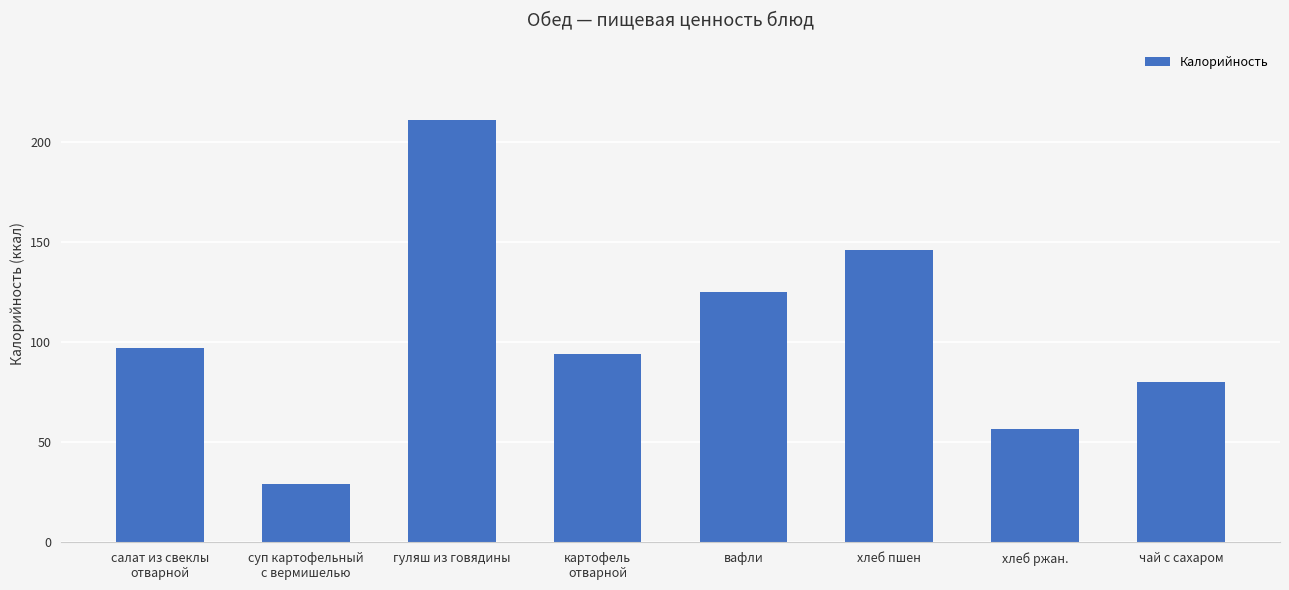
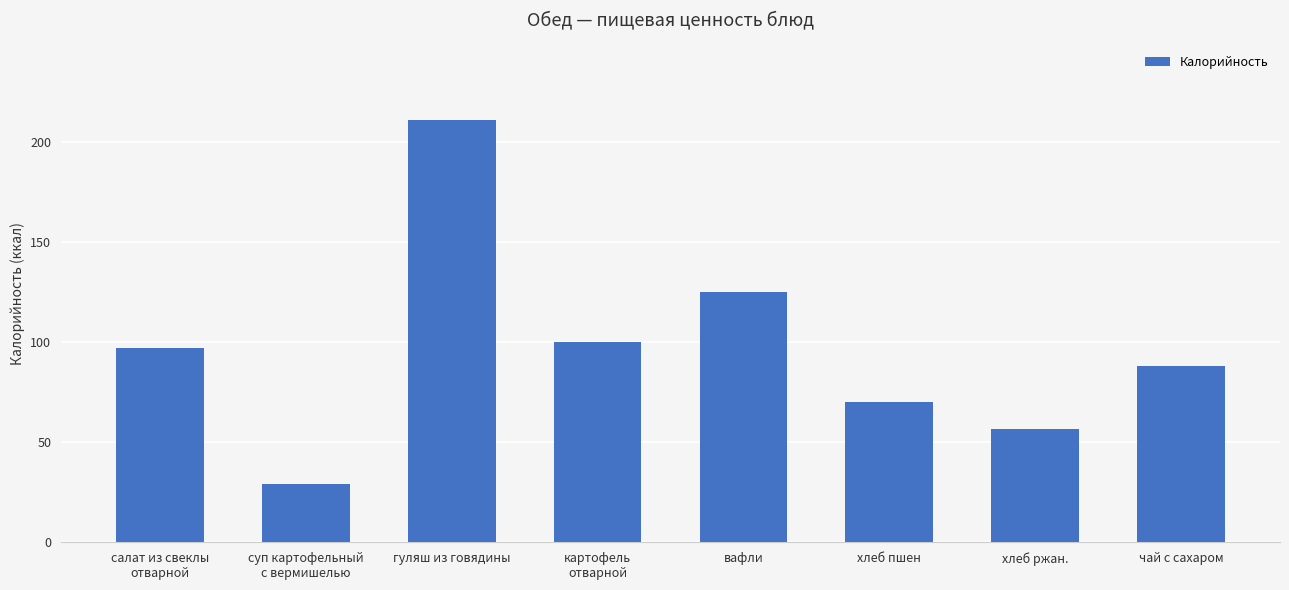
картофель отварной: 94 -> 100
хлеб пшен: 146 -> 70
чай с сахаром: 80 -> 88
